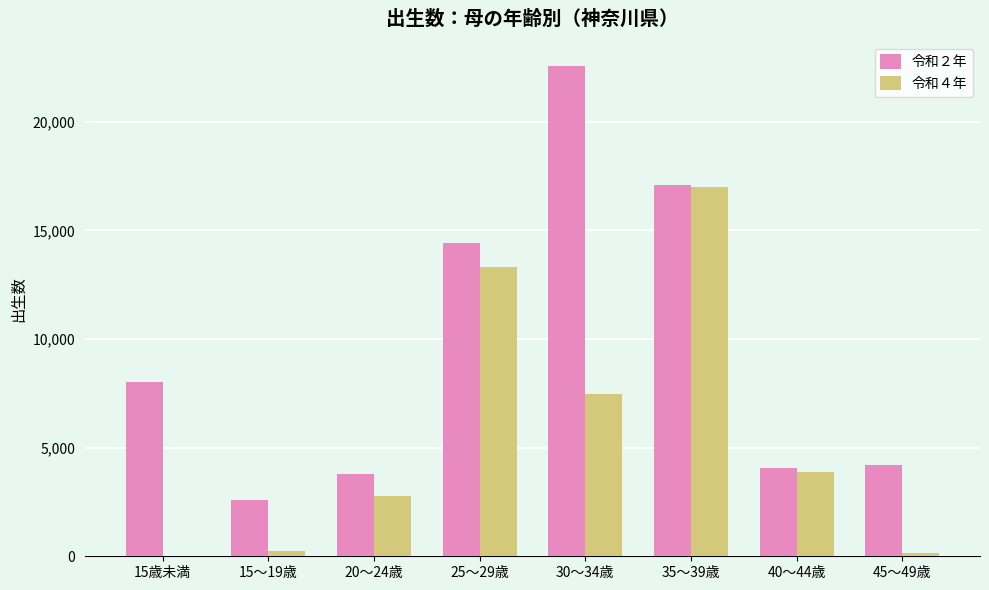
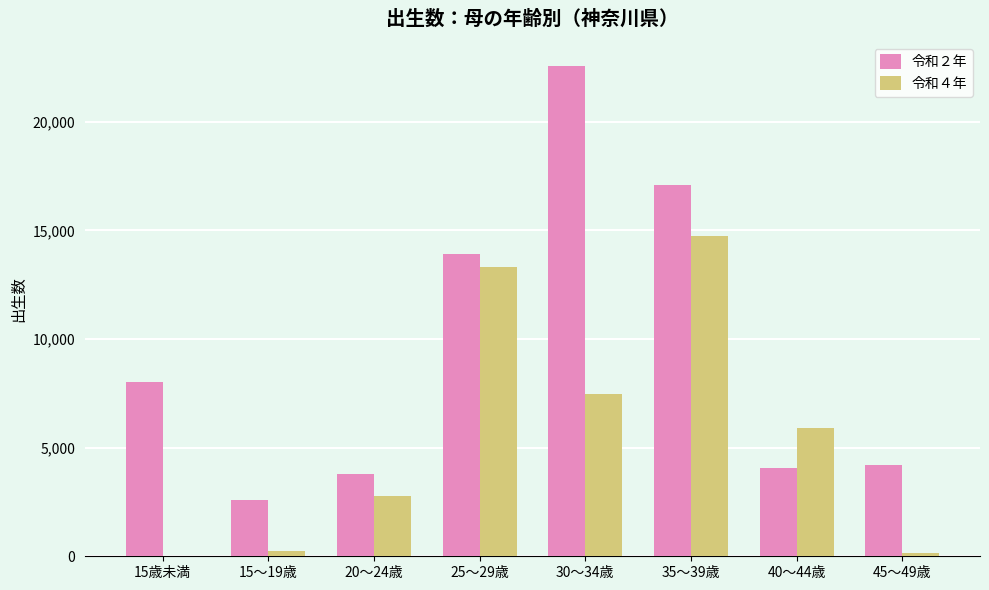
令和２年, 25～29歳: 14,400 -> 13,900
令和４年, 35～39歳: 17,000 -> 14,700
令和４年, 40～44歳: 3,900 -> 5,900
